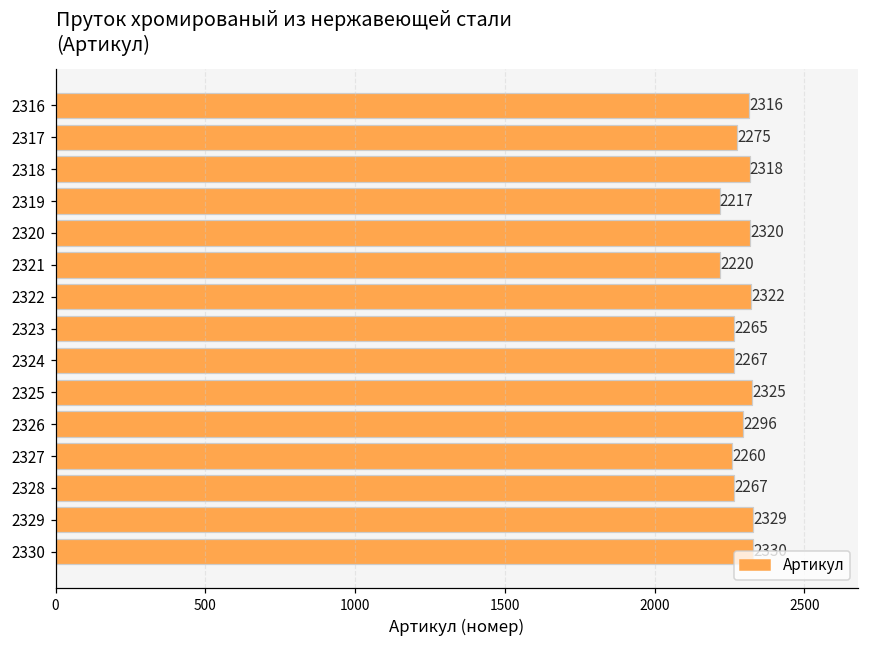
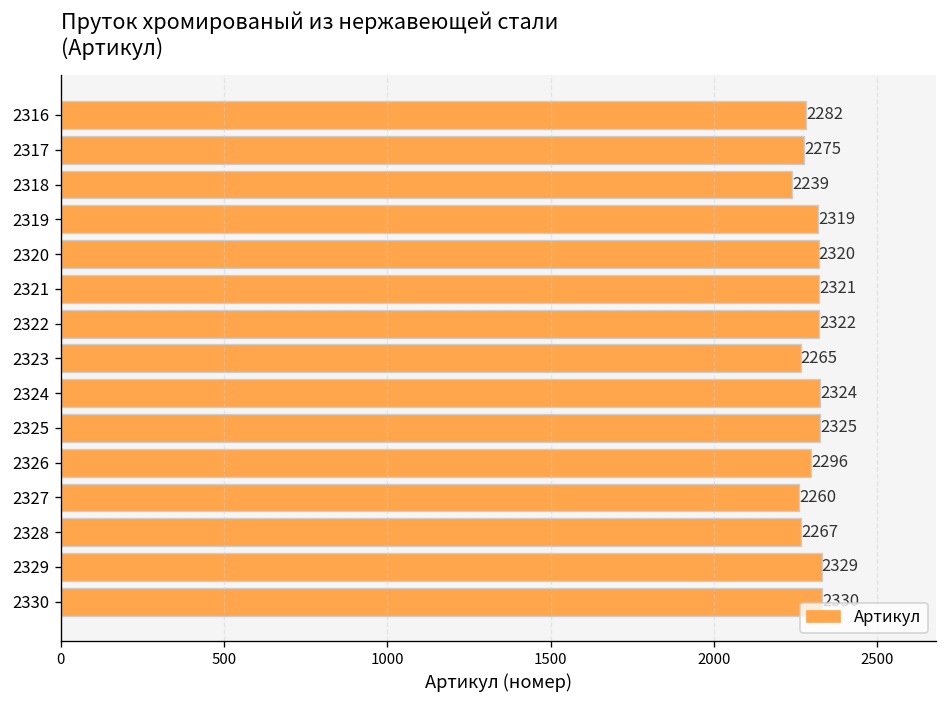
2316: 2316 -> 2282
2318: 2318 -> 2239
2319: 2217 -> 2319
2321: 2220 -> 2321
2324: 2267 -> 2324
